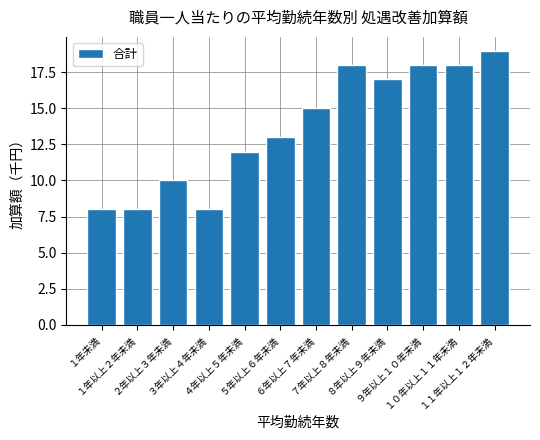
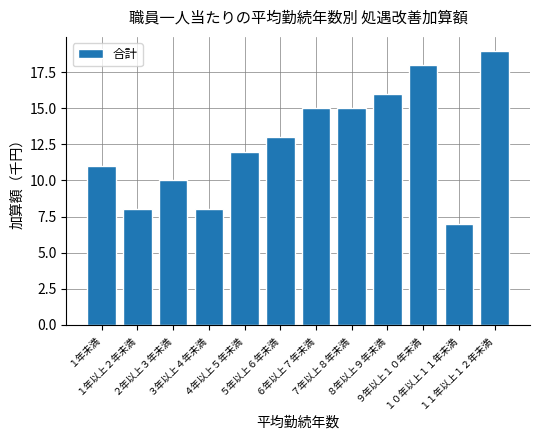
１年未満: 8 -> 11
７年以上８年未満: 18 -> 15
８年以上９年未満: 17 -> 16
１０年以上１１年未満: 18 -> 7
